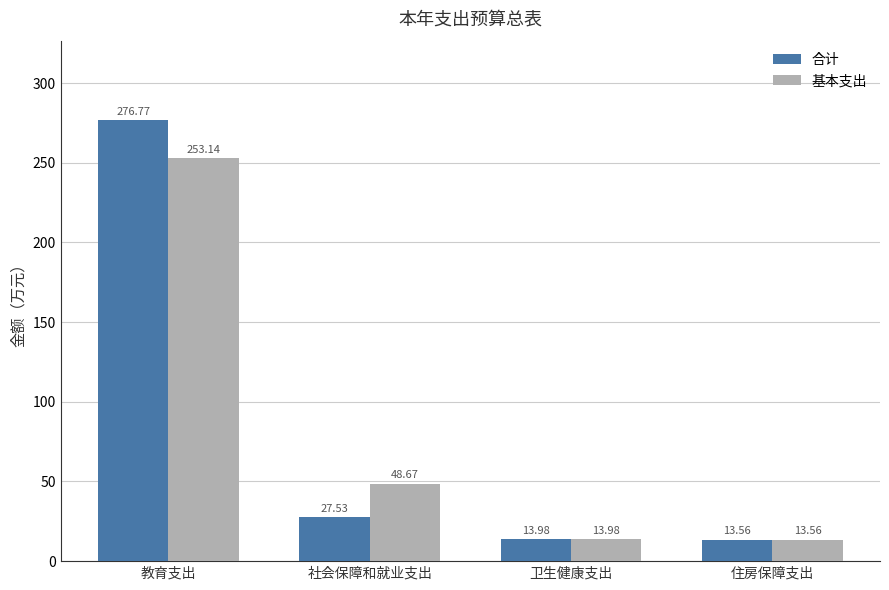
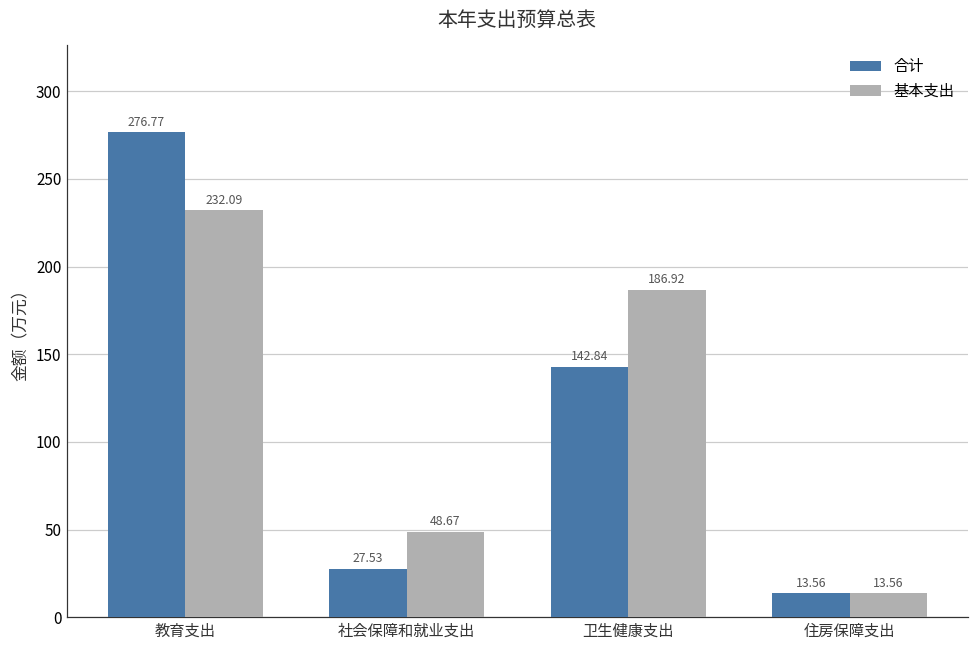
基本支出, 教育支出: 253.14 -> 232.09
合计, 卫生健康支出: 13.98 -> 142.84
基本支出, 卫生健康支出: 13.98 -> 186.92
